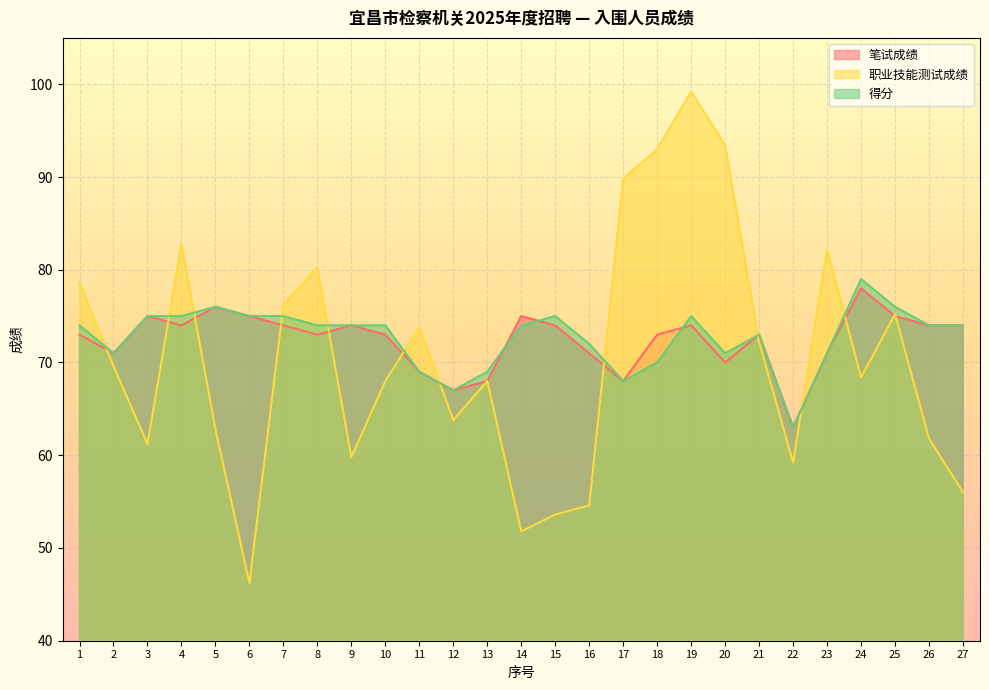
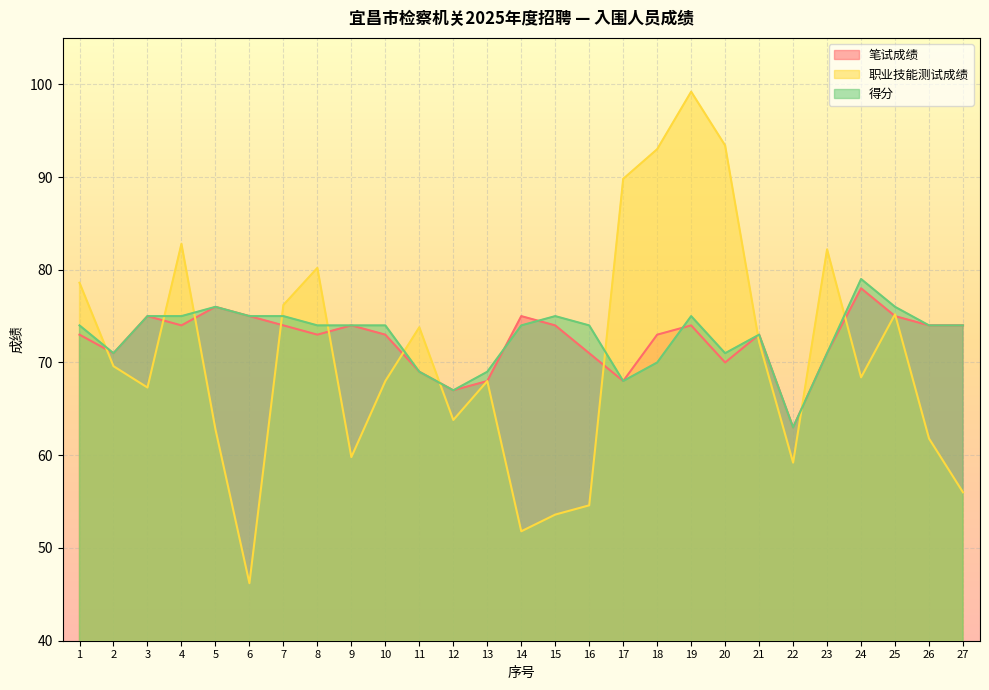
职业技能测试成绩, 3: 61 -> 67
得分, 16: 72 -> 74
